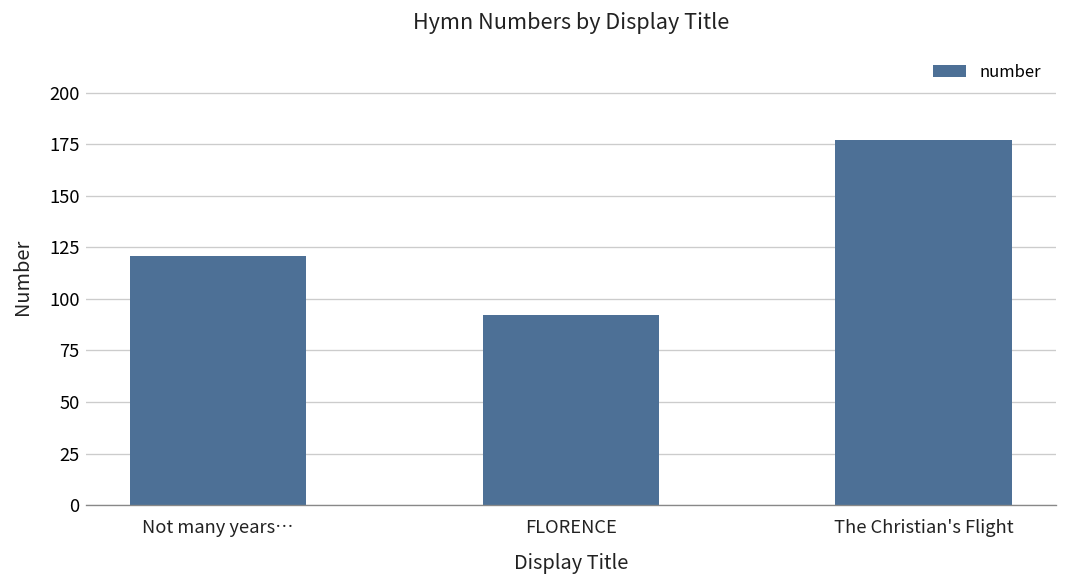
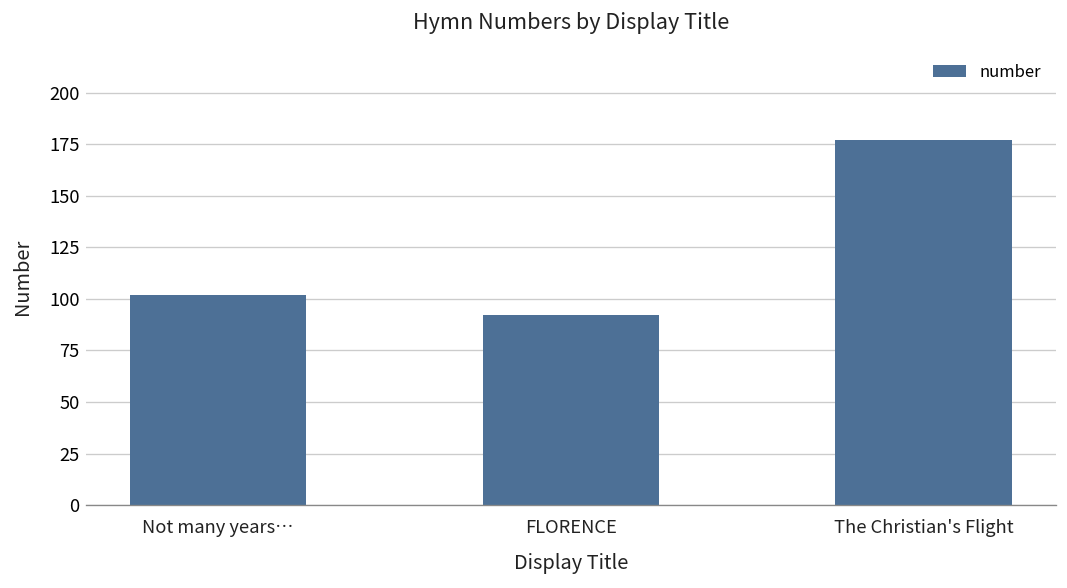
Not many years…: 121 -> 102
